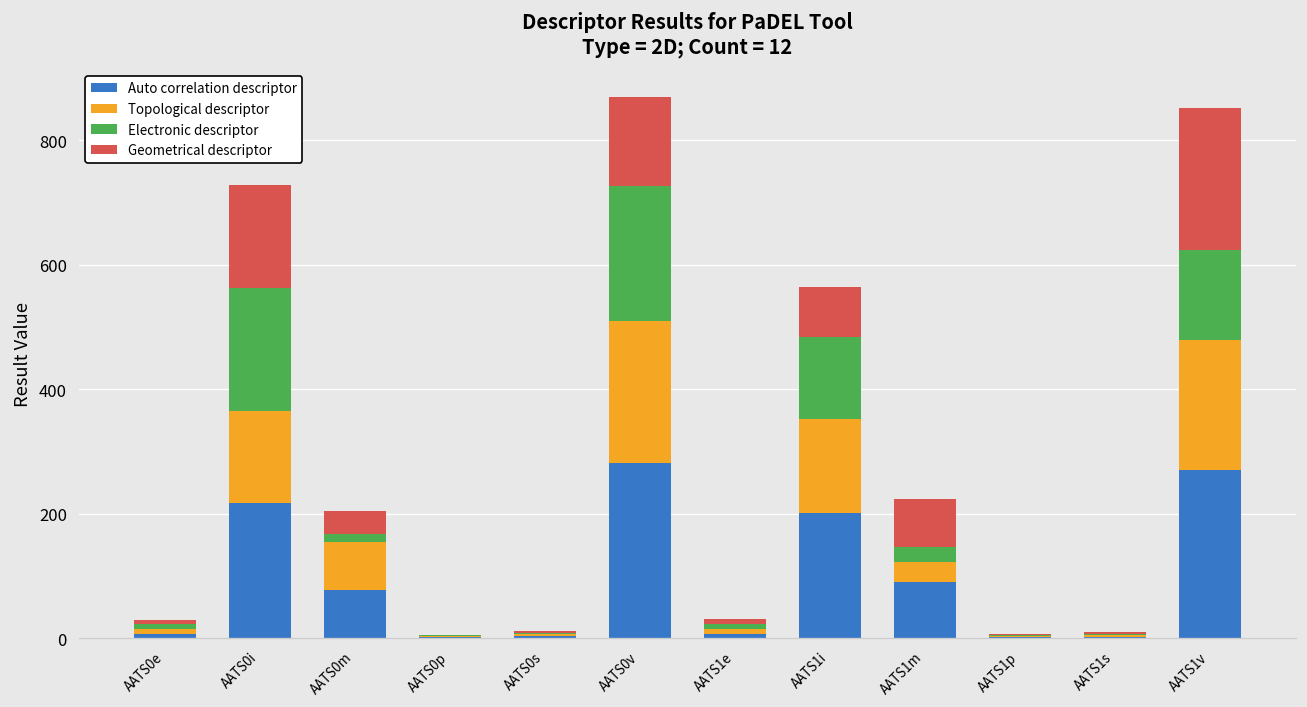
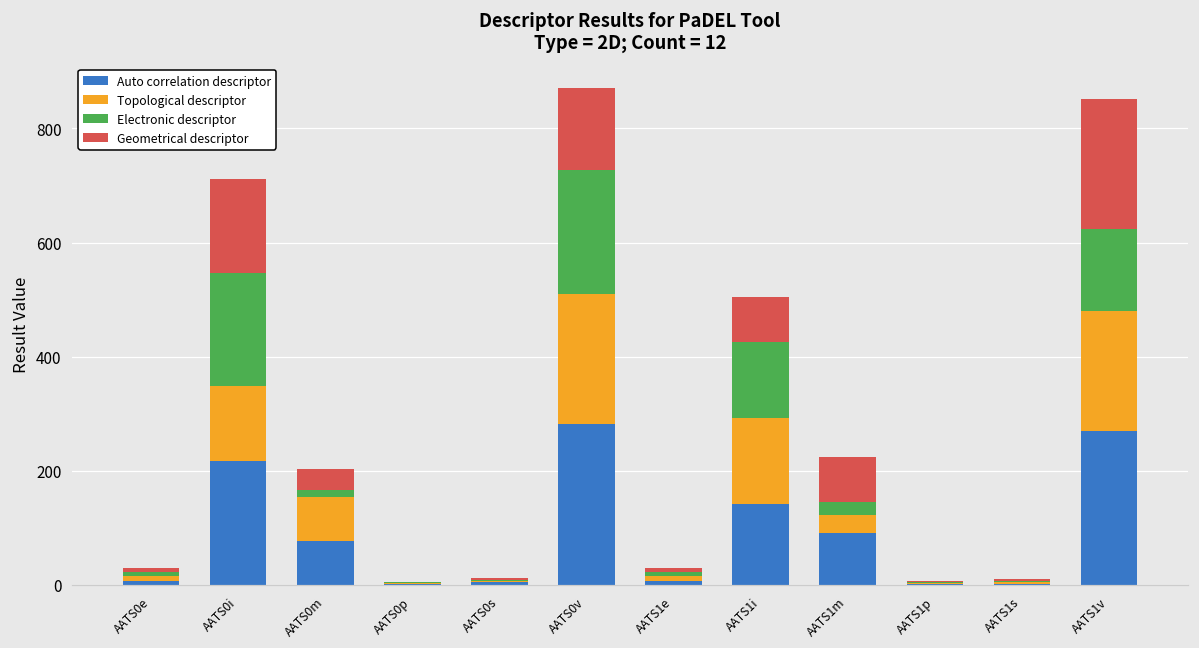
Topological descriptor, AATS0i: 150 -> 130
Auto correlation descriptor, AATS1i: 200 -> 140
